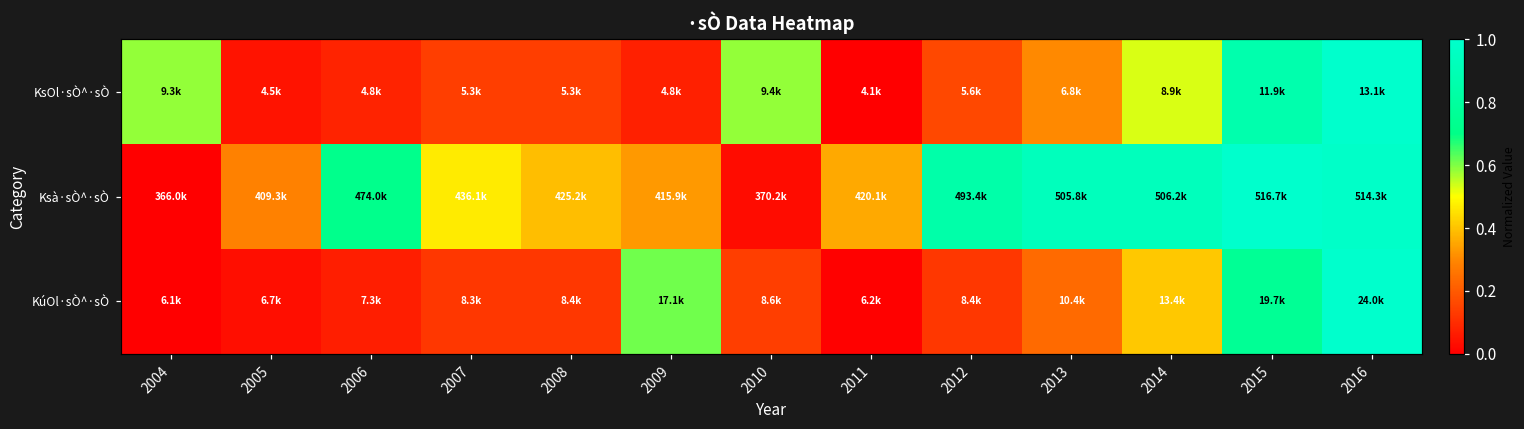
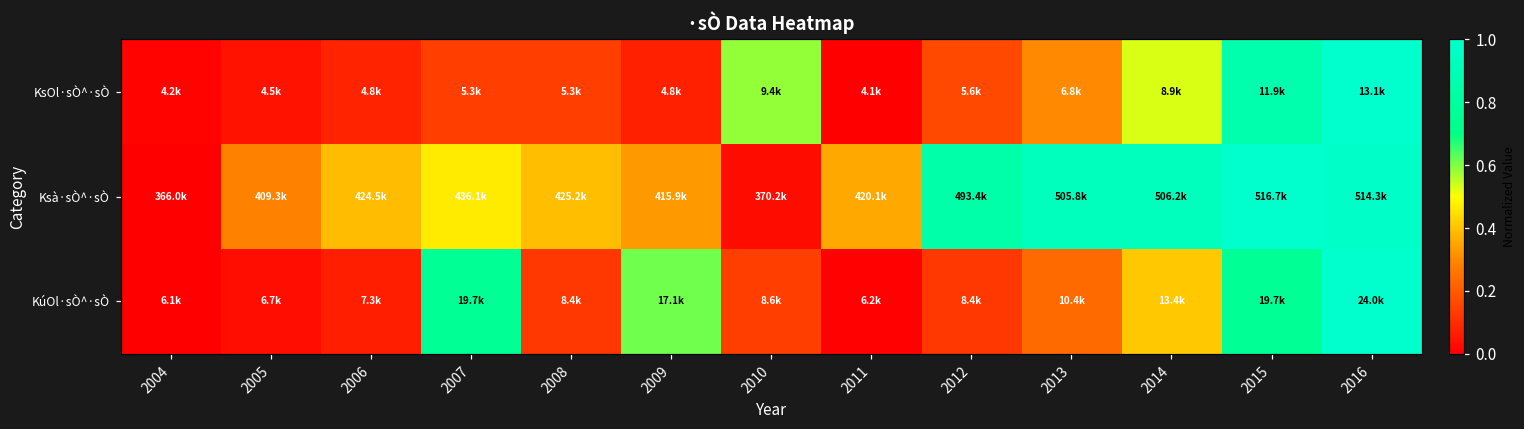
KsOl·sÒ^·sÒ, 2004: 9.3k -> 4.2k
Ksà·sÒ^·sÒ, 2006: 474.0k -> 424.5k
KúOl·sÒ^·sÒ, 2007: 8.3k -> 19.7k
